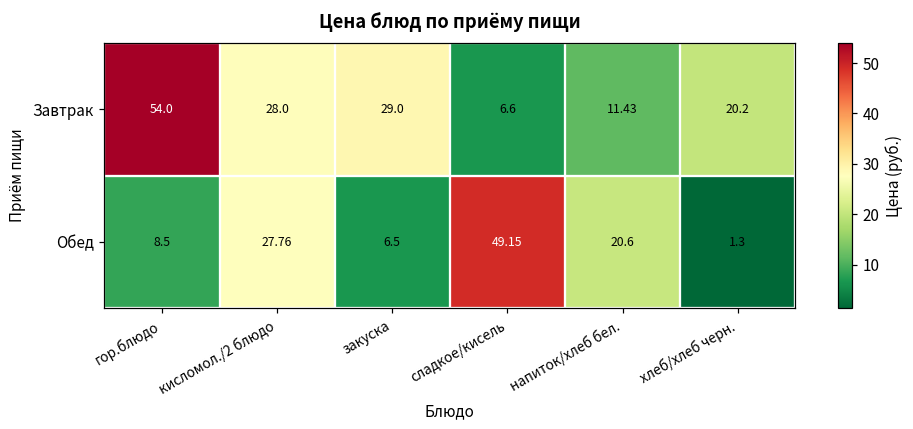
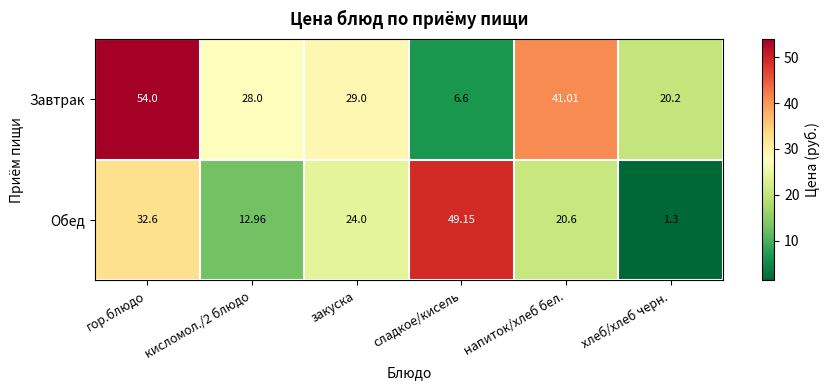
Завтрак, напиток/хлеб бел.: 11.43 -> 41.01
Обед, гор.блюдо: 8.5 -> 32.6
Обед, кисломол./2 блюдо: 27.76 -> 12.96
Обед, закуска: 6.5 -> 24.0
